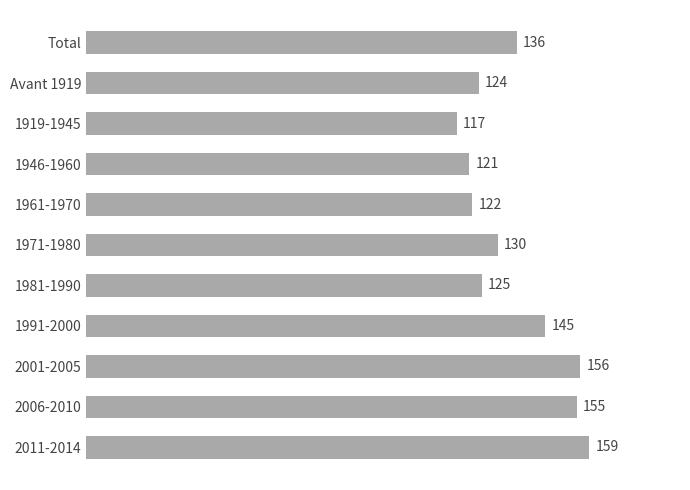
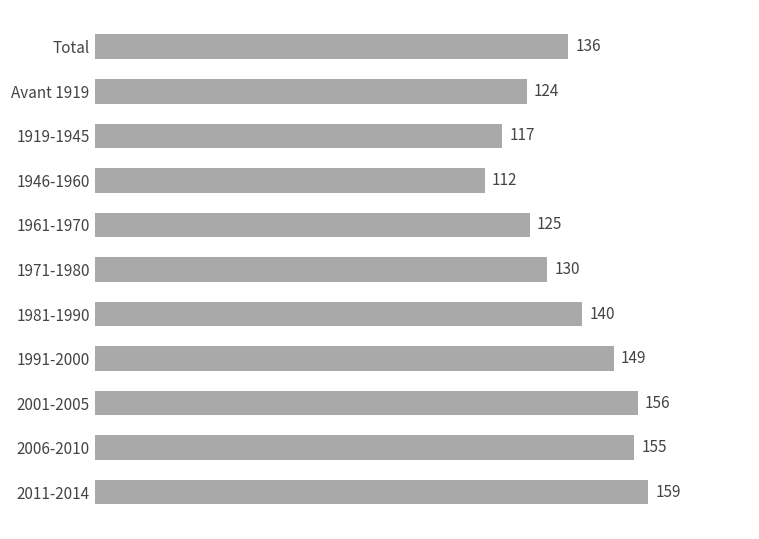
1946-1960: 121 -> 112
1961-1970: 122 -> 125
1981-1990: 125 -> 140
1991-2000: 145 -> 149
